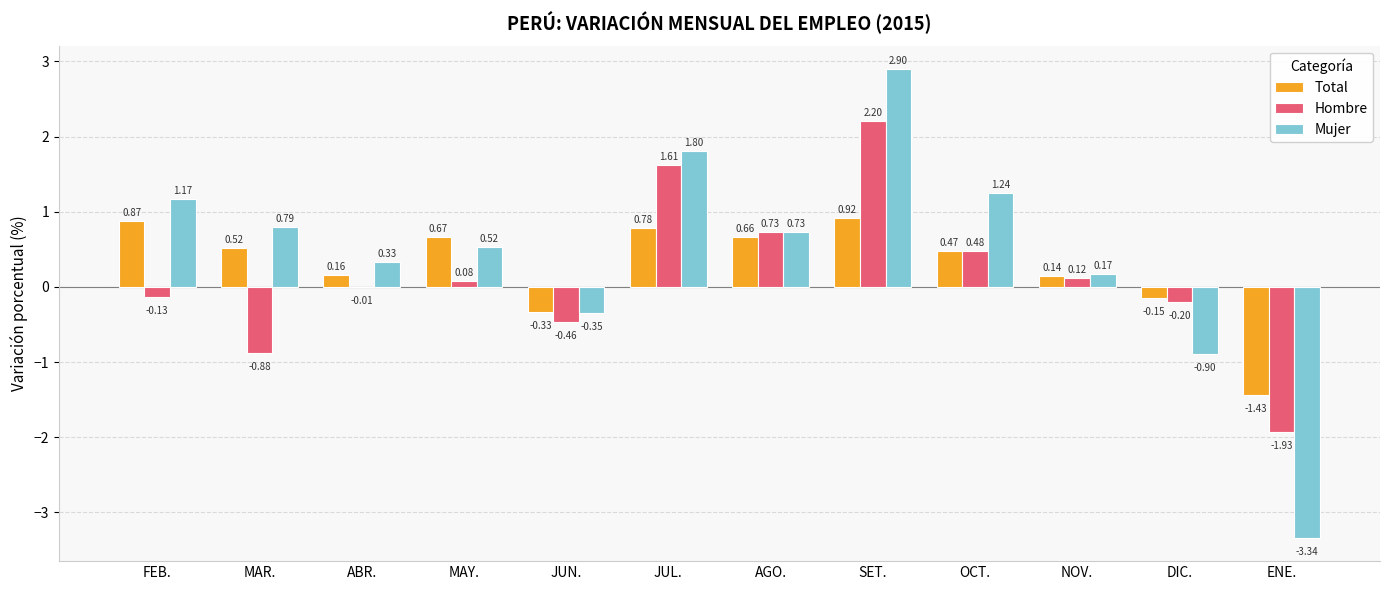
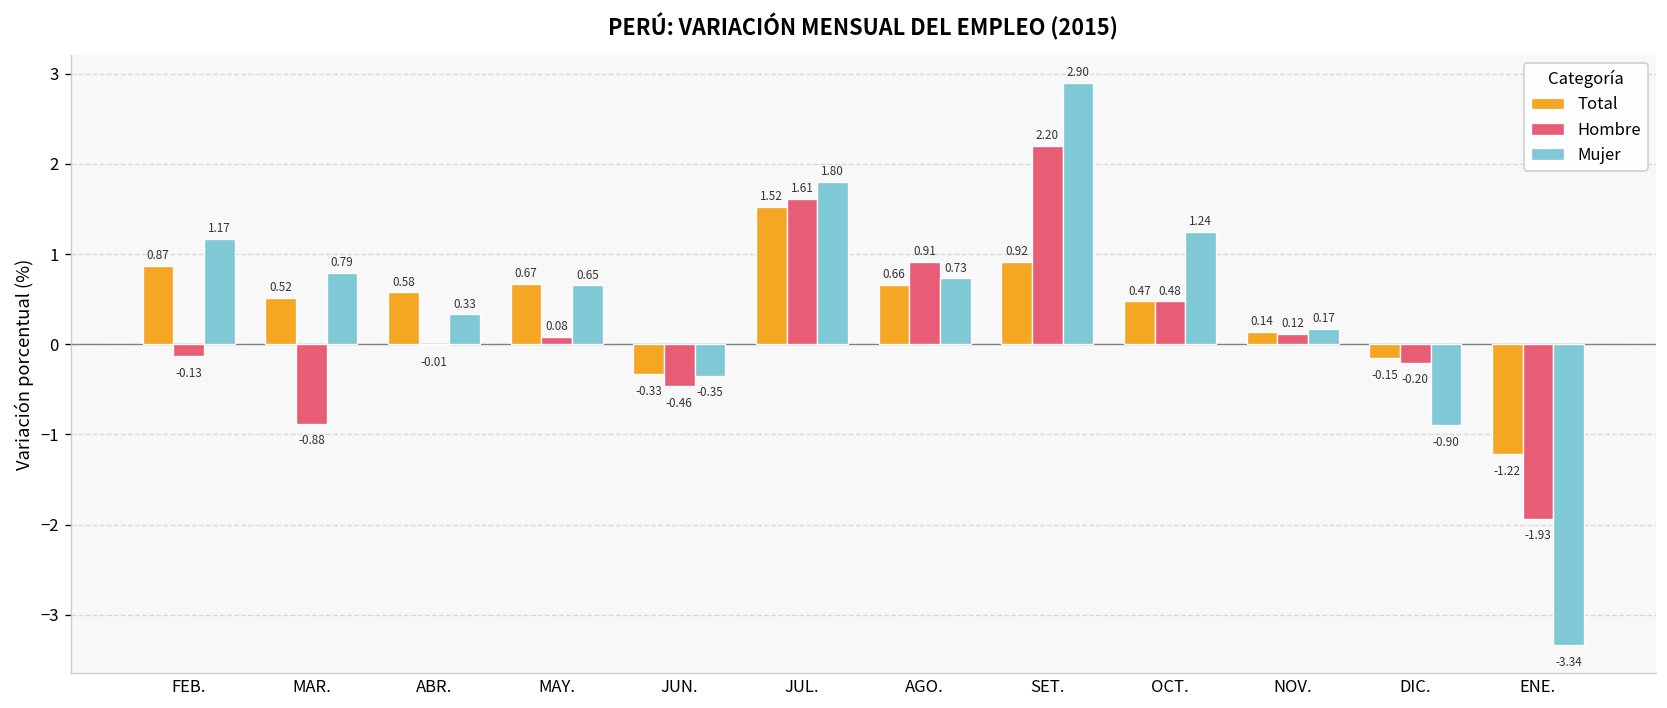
Total, ABR.: 0.16 -> 0.58
Mujer, MAY.: 0.52 -> 0.65
Total, JUL.: 0.78 -> 1.52
Hombre, AGO.: 0.73 -> 0.91
Total, ENE.: -1.43 -> -1.22
